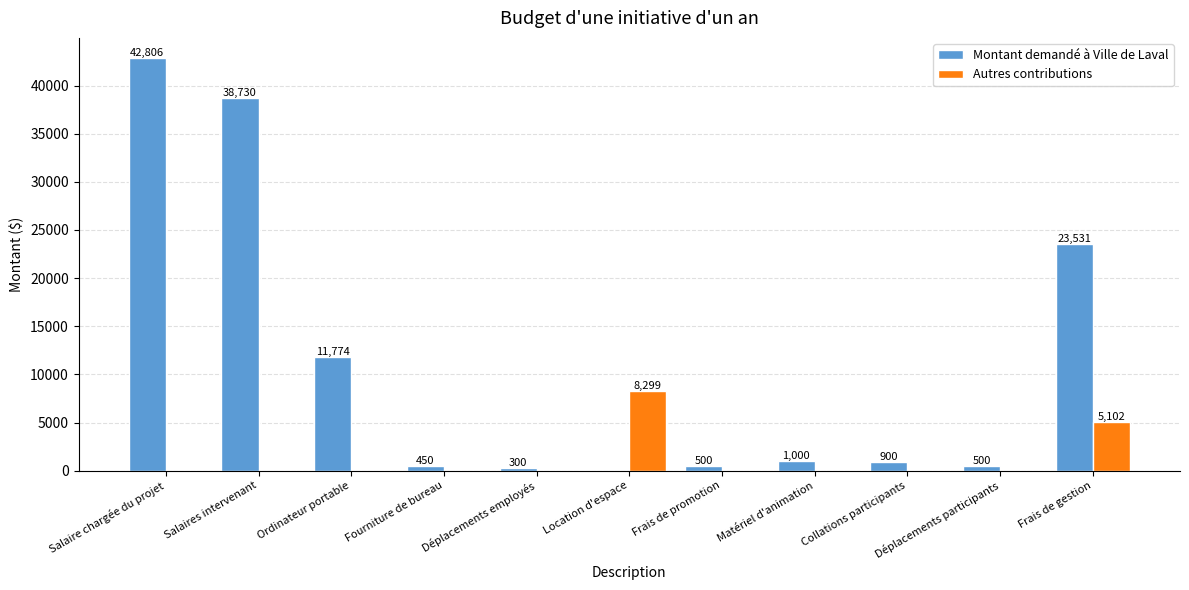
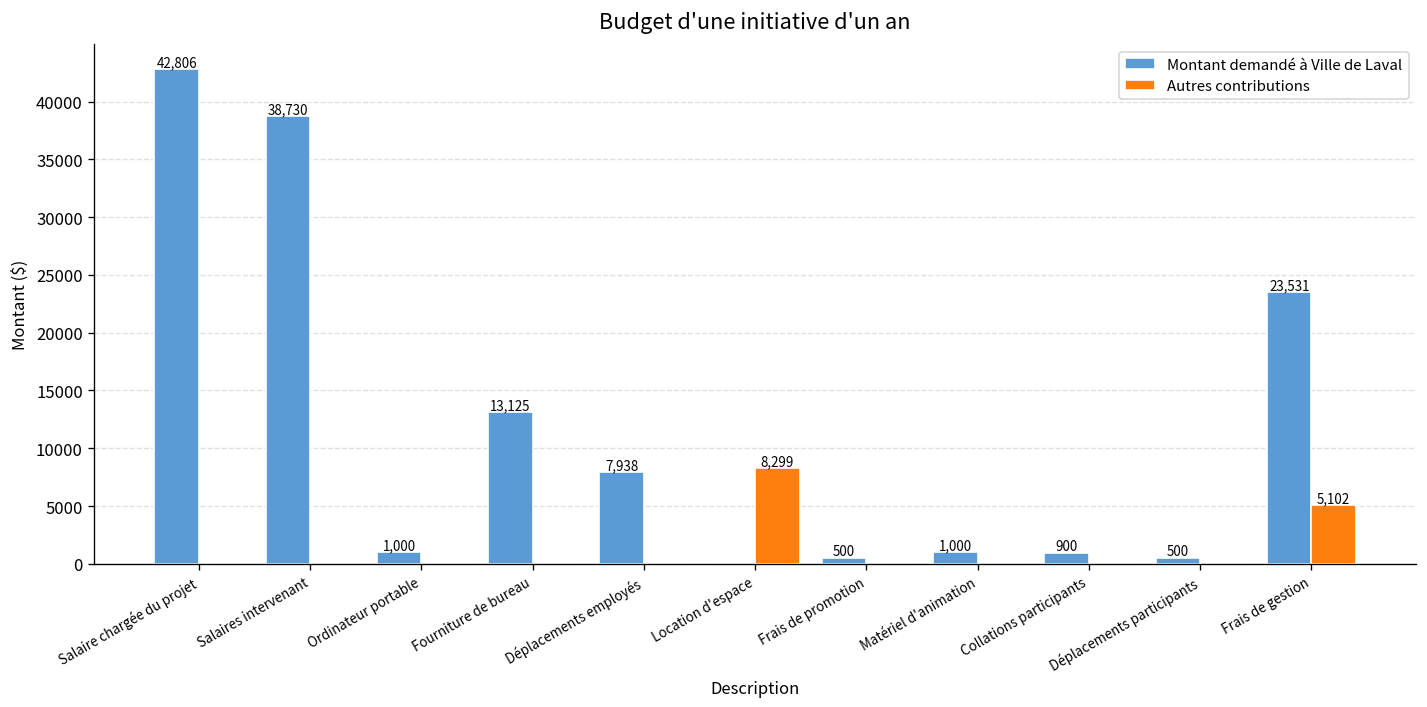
Montant demandé à Ville de Laval, Ordinateur portable: 11,774 -> 1,000
Montant demandé à Ville de Laval, Fourniture de bureau: 450 -> 13,125
Montant demandé à Ville de Laval, Déplacements employés: 300 -> 7,938
